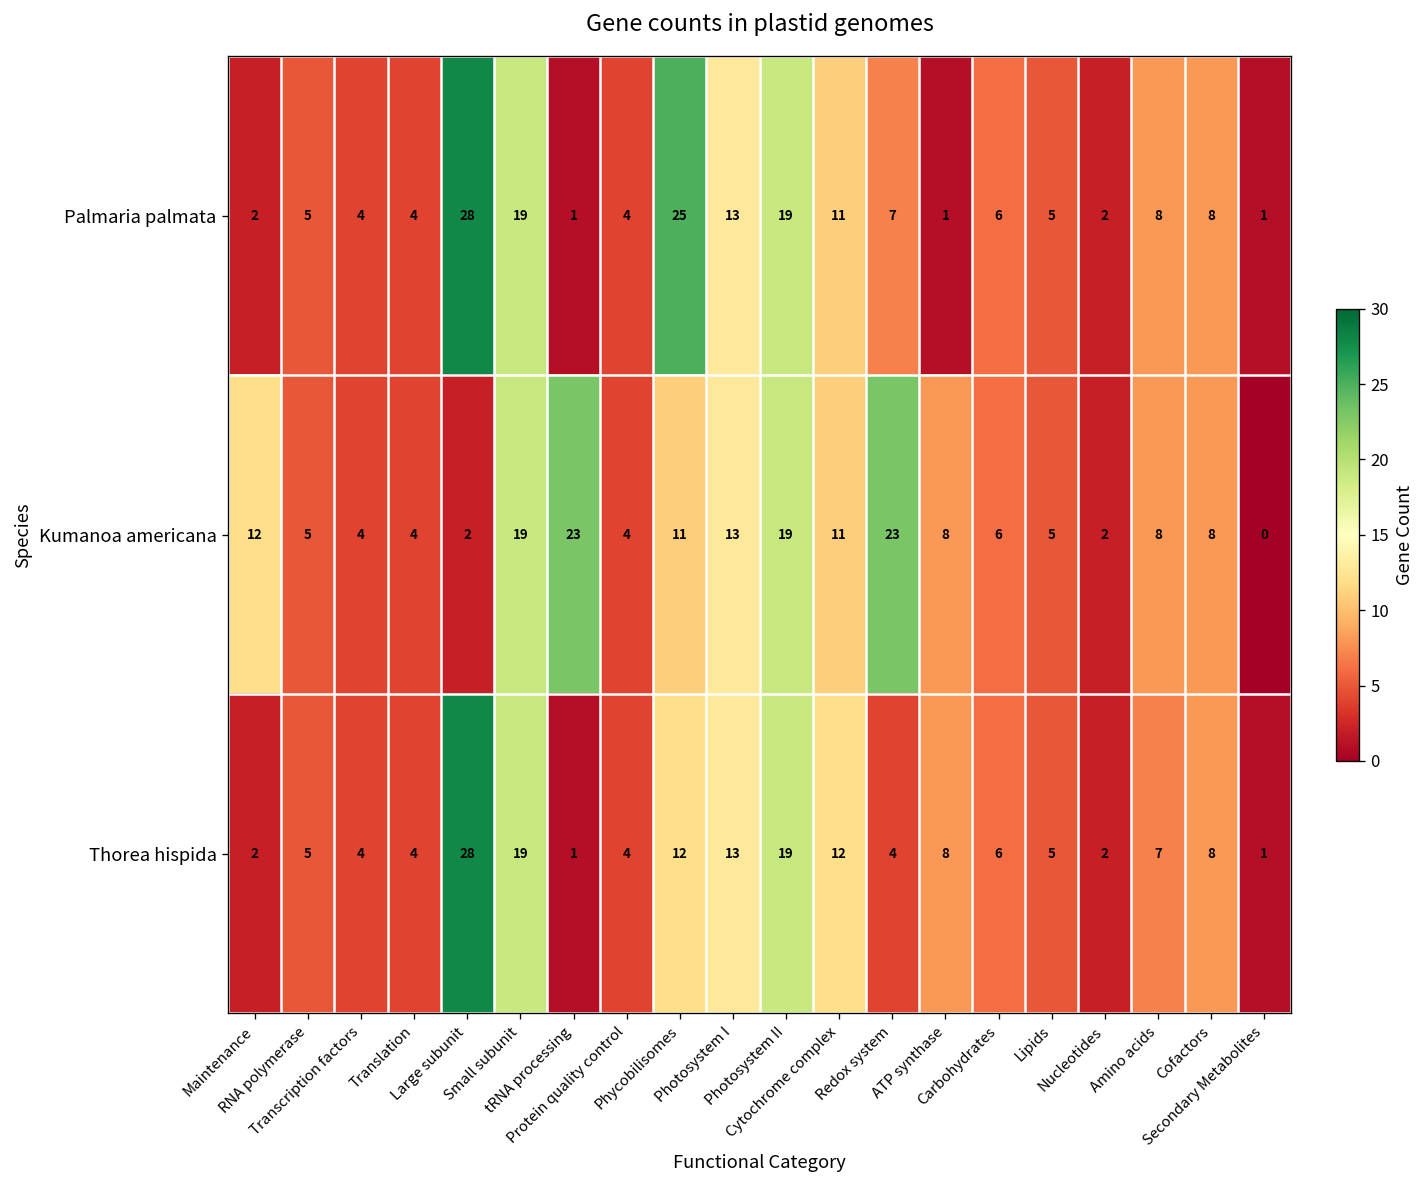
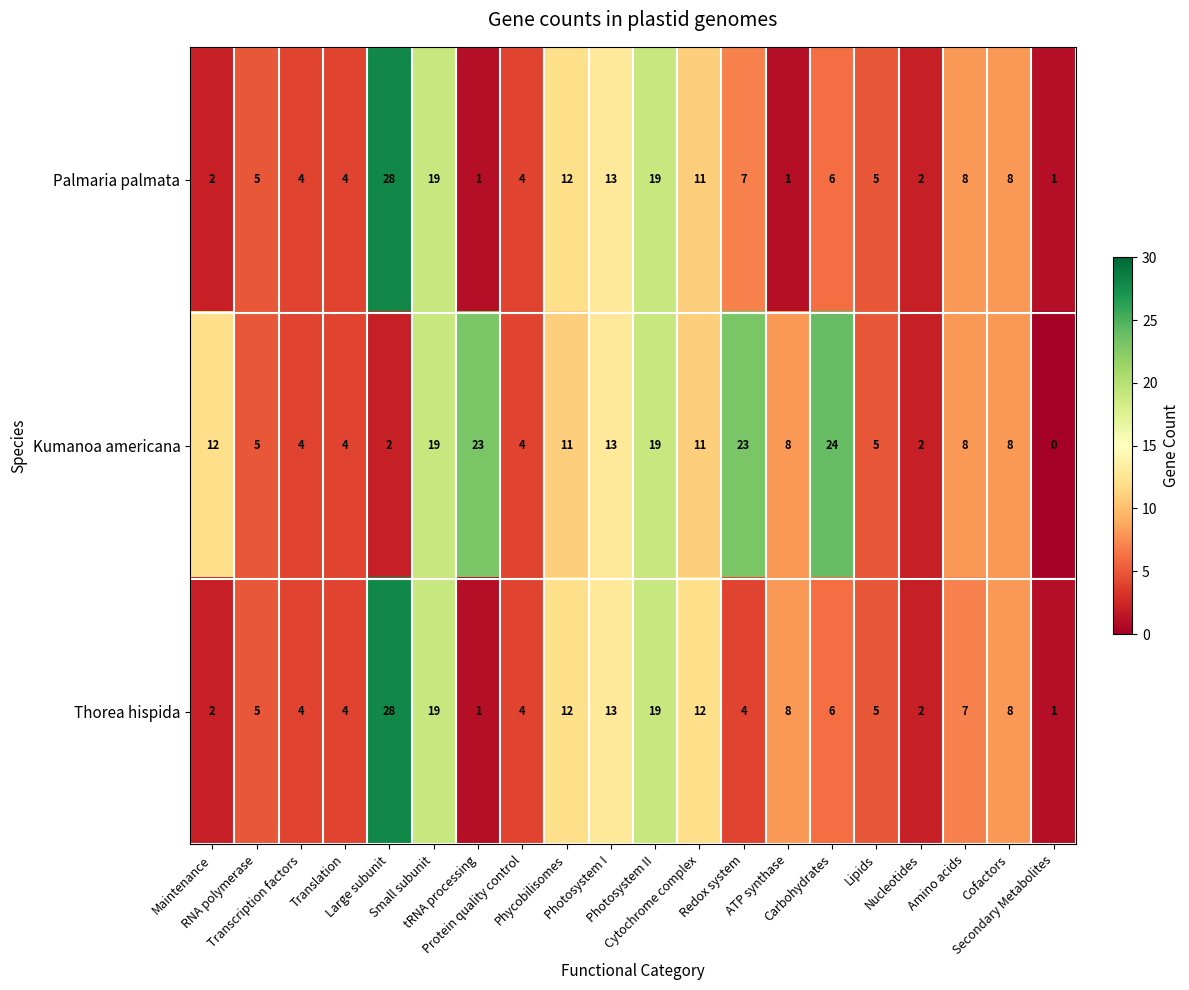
Palmaria palmata, Phycobilisomes: 25 -> 12
Kumanoa americana, Carbohydrates: 6 -> 24
